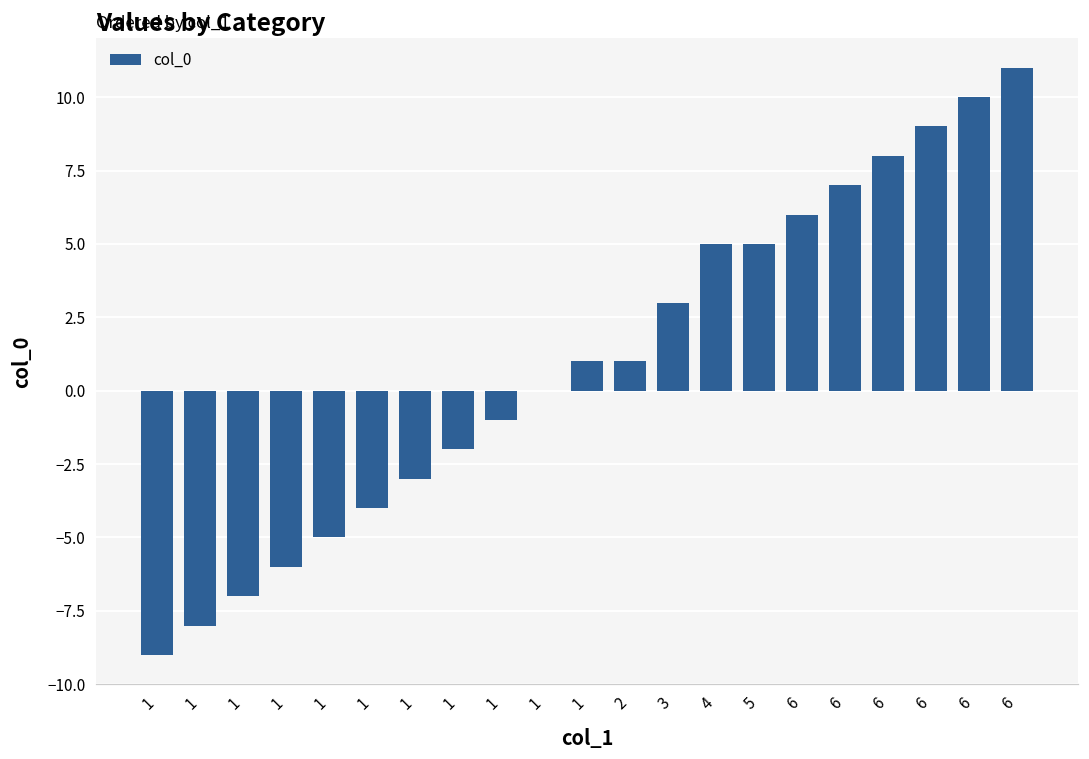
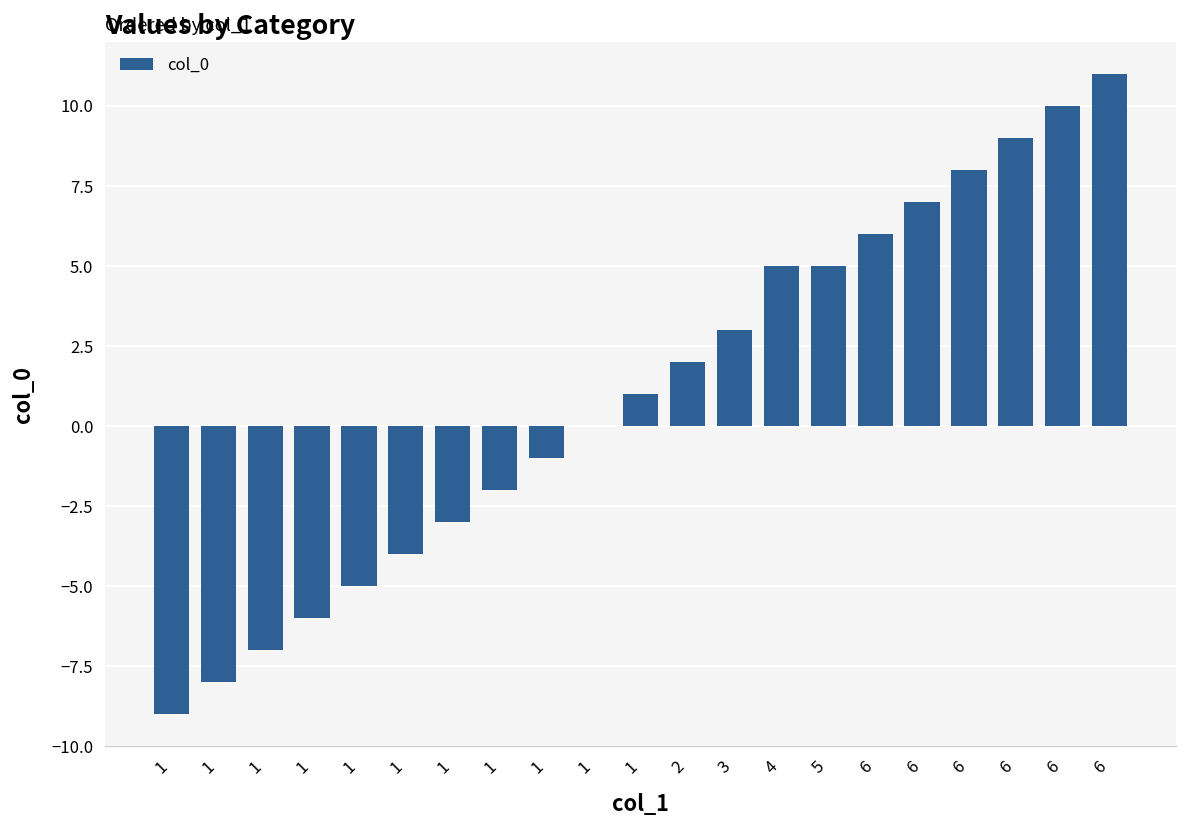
2: 1 -> 2
